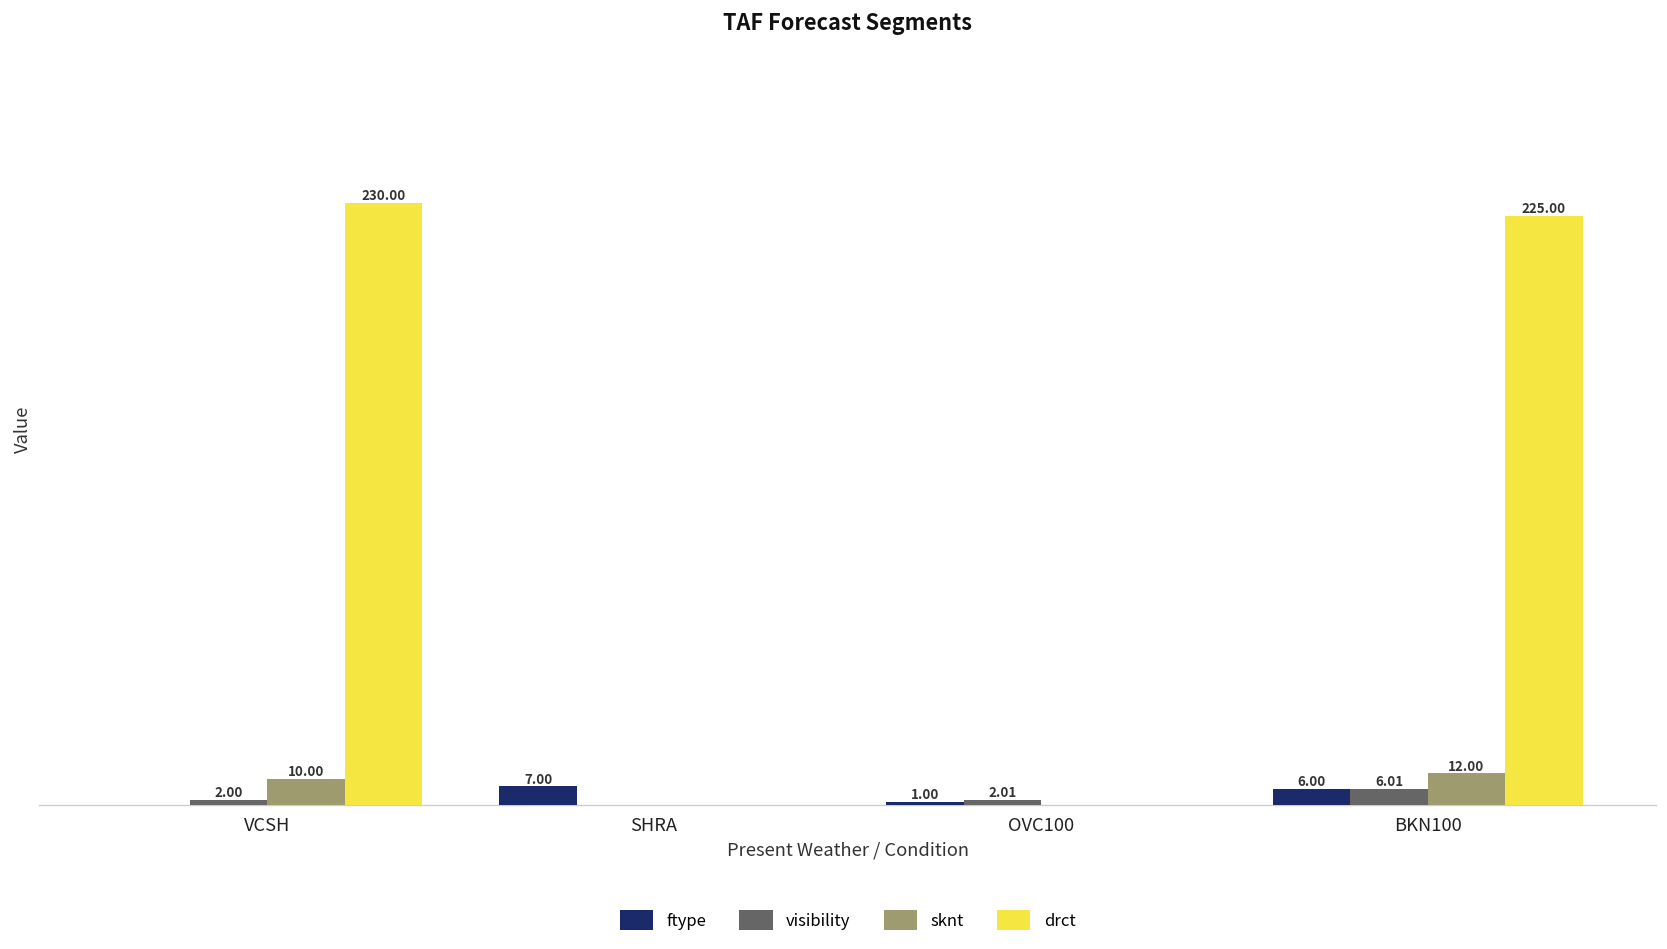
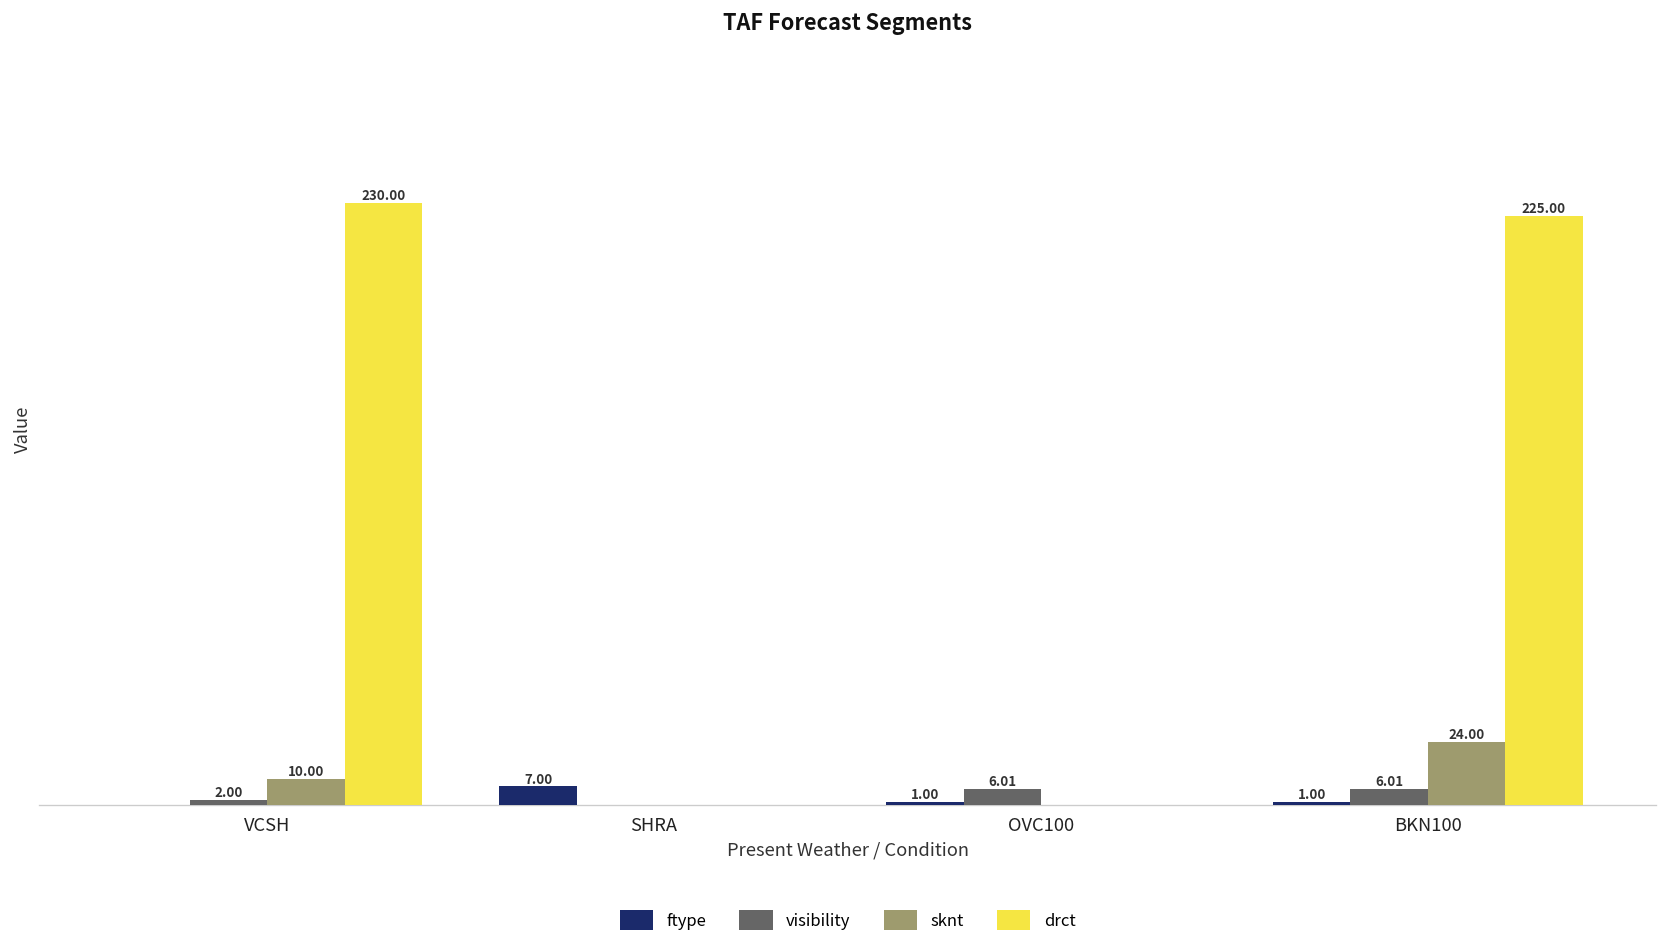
visibility, OVC100: 2.01 -> 6.01
ftype, BKN100: 6.00 -> 1.00
sknt, BKN100: 12.00 -> 24.00
